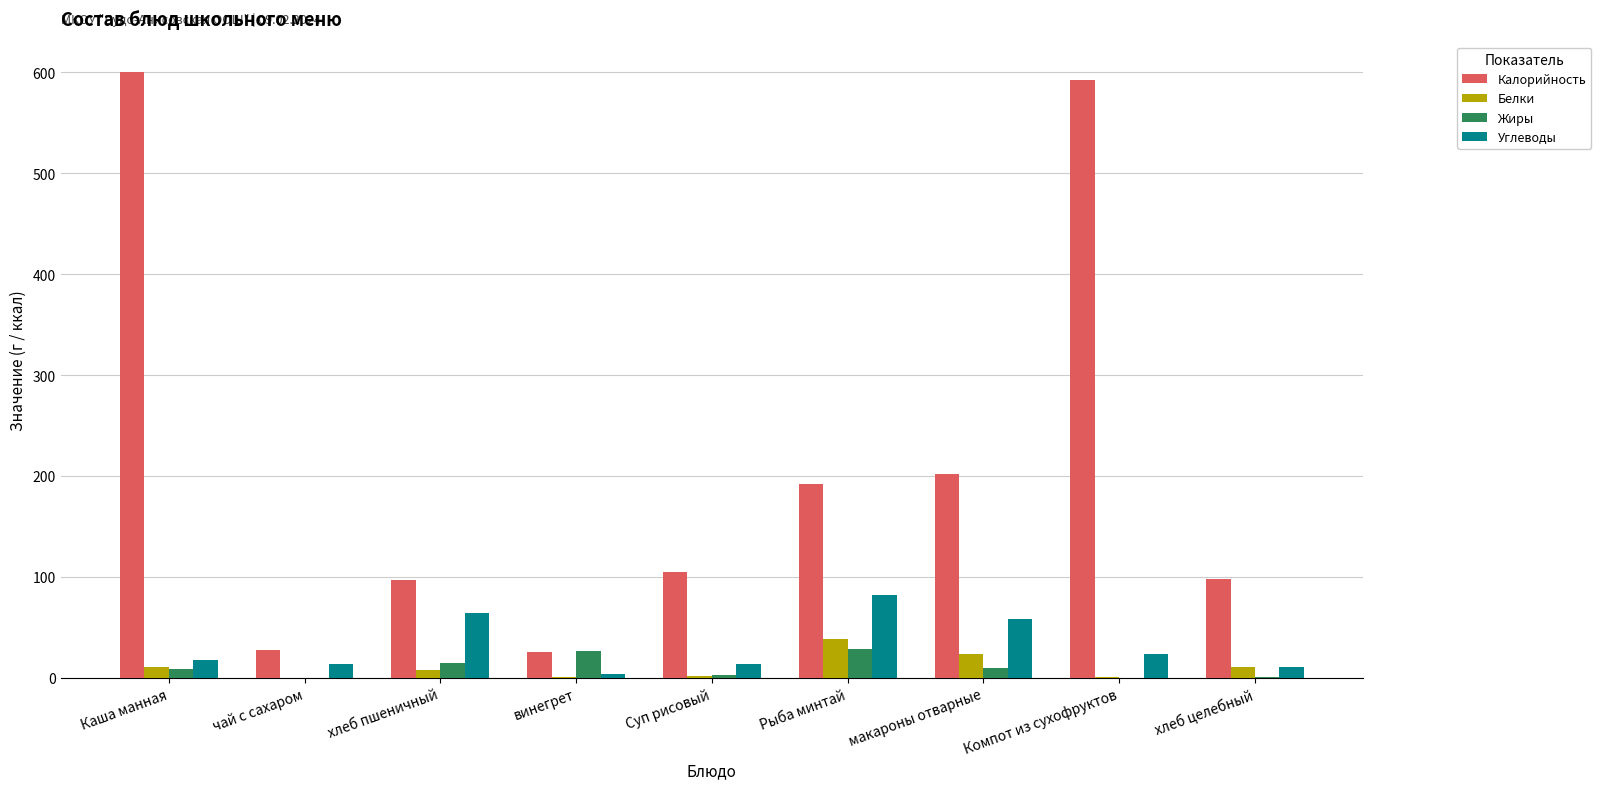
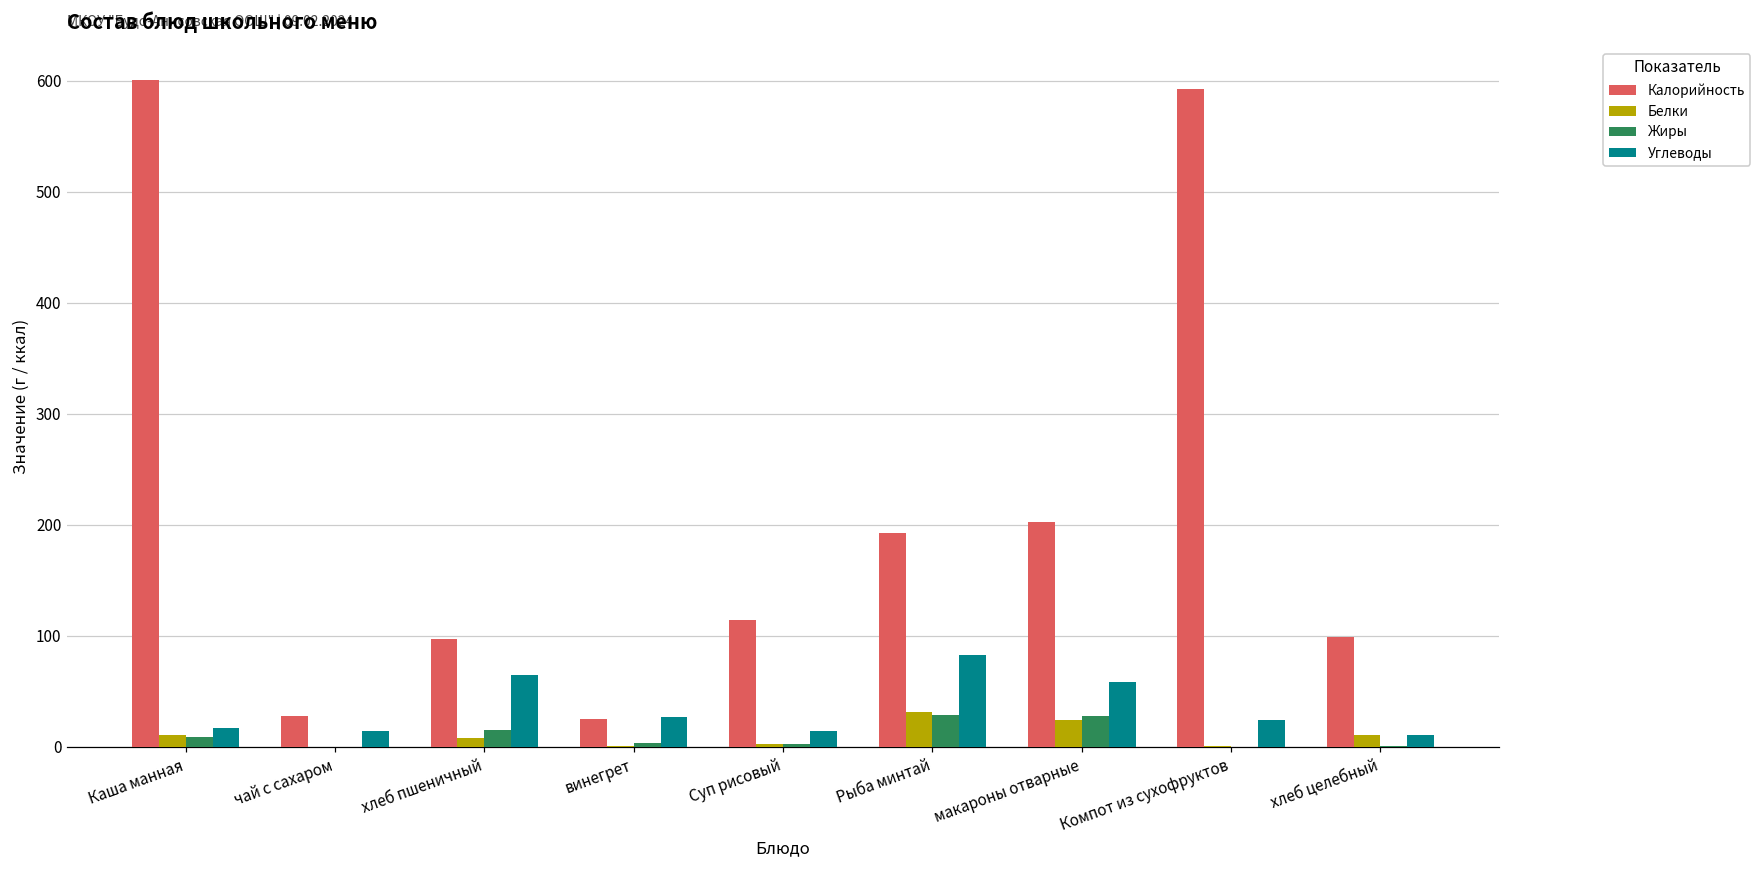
Жиры, винегрет: 26 -> 3
Углеводы, винегрет: 3 -> 26
Калорийность, Суп рисовый: 105 -> 114
Белки, Рыба минтай: 39 -> 31
Жиры, макароны отварные: 9 -> 28
